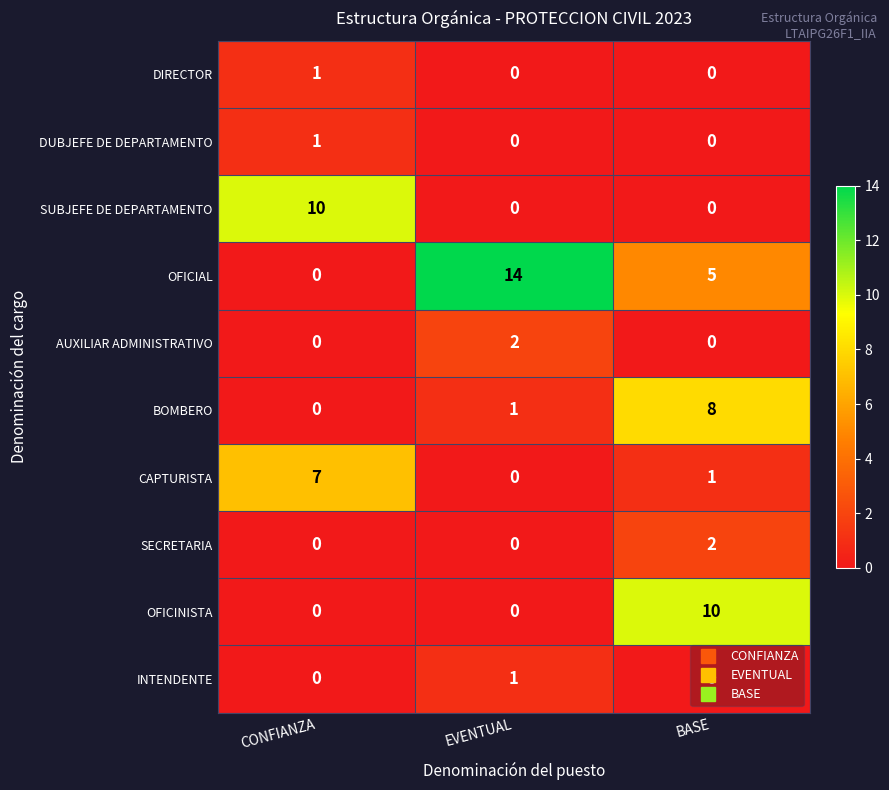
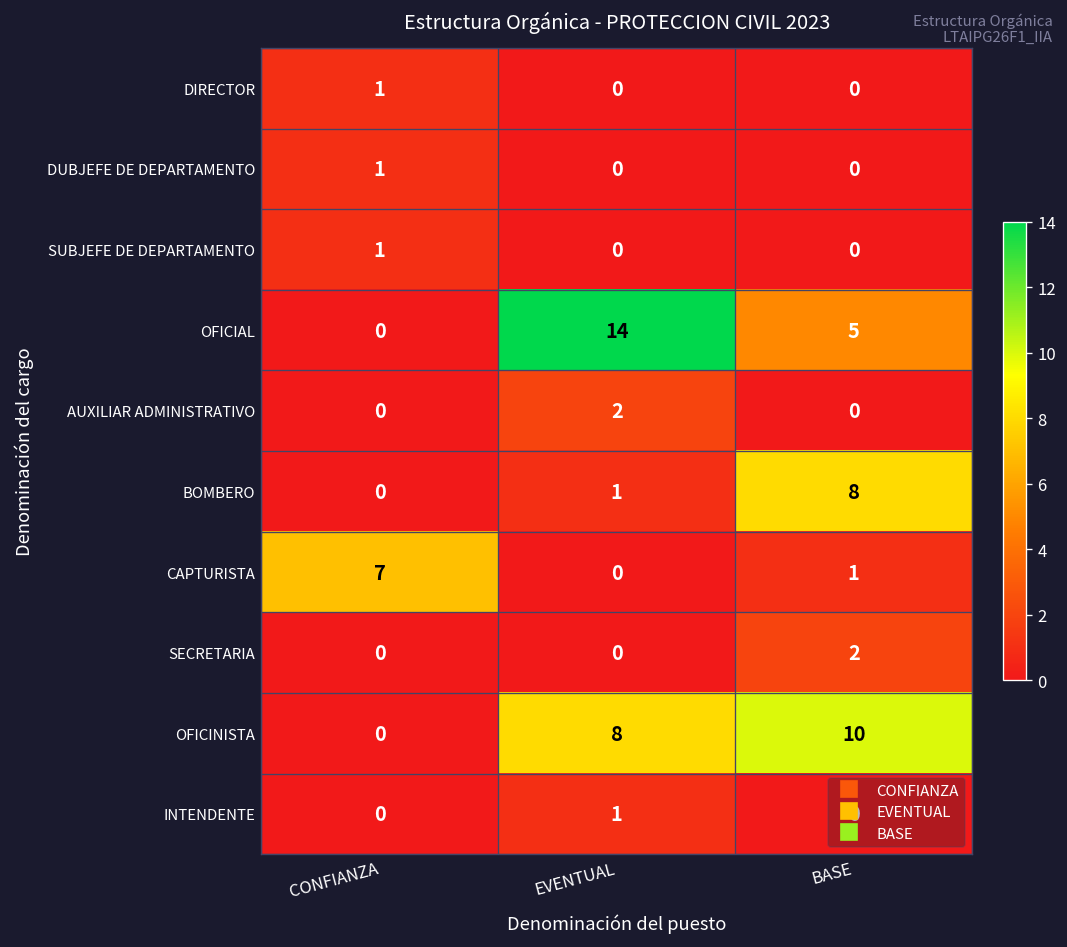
SUBJEFE DE DEPARTAMENTO, CONFIANZA: 10 -> 1
OFICINISTA, EVENTUAL: 0 -> 8
